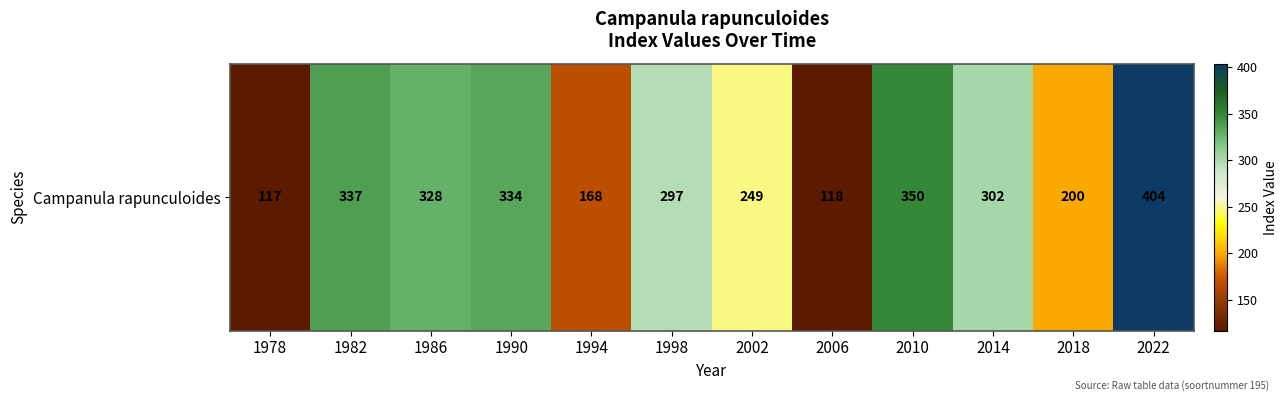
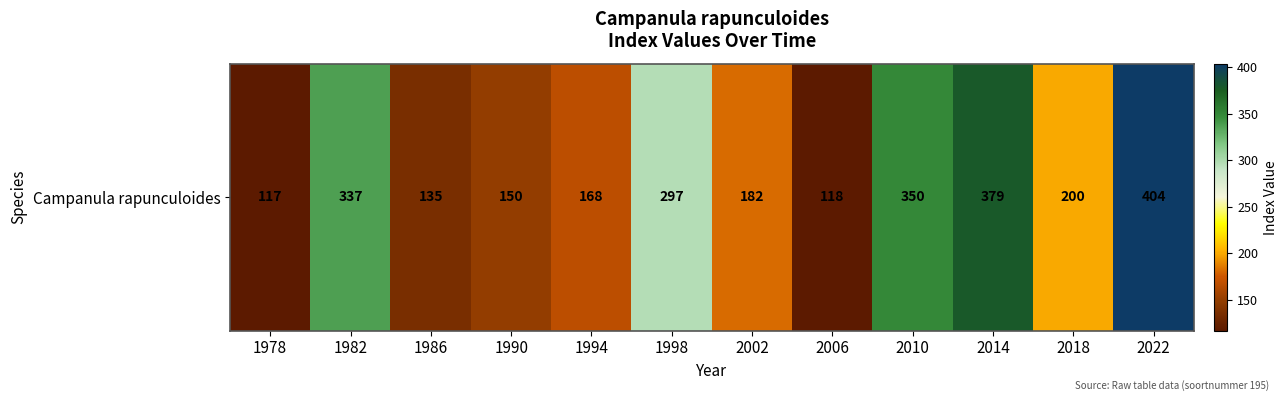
Campanula rapunculoides, 1986: 328 -> 135
Campanula rapunculoides, 1990: 334 -> 150
Campanula rapunculoides, 2002: 249 -> 182
Campanula rapunculoides, 2014: 302 -> 379
